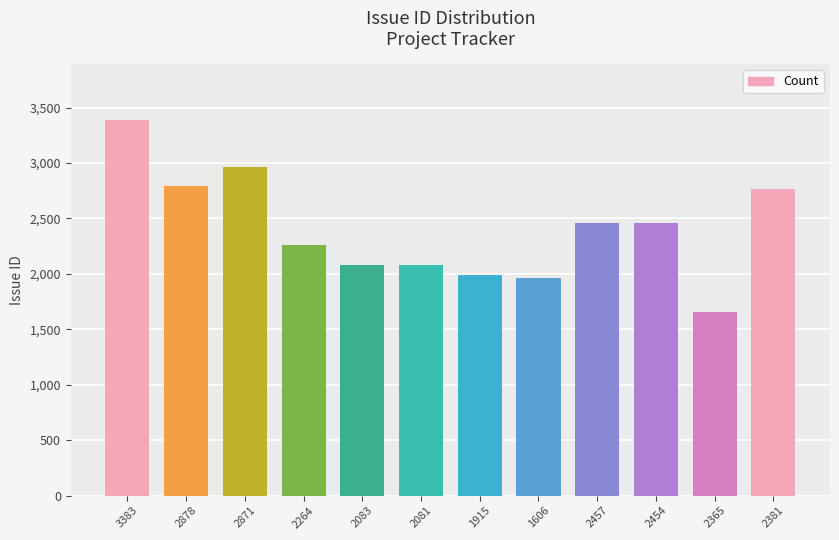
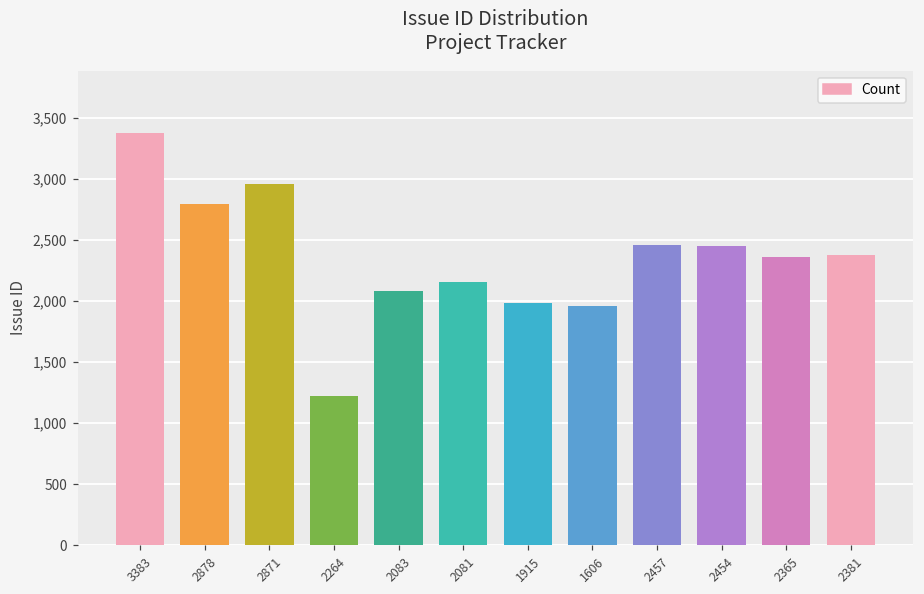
2264: 2,260 -> 1,220
2081: 2,080 -> 2,160
2365: 1,660 -> 2,370
2381: 2,770 -> 2,380
